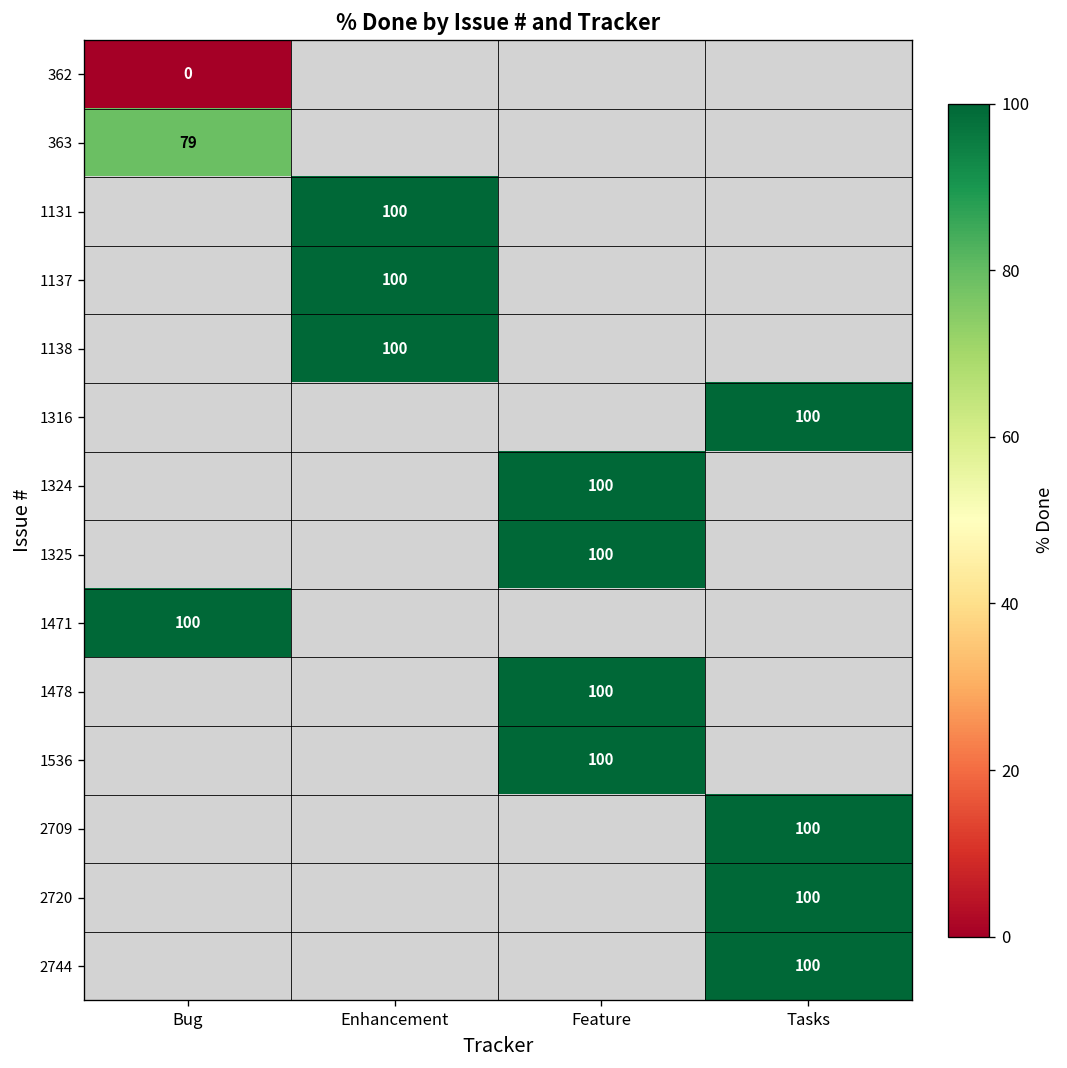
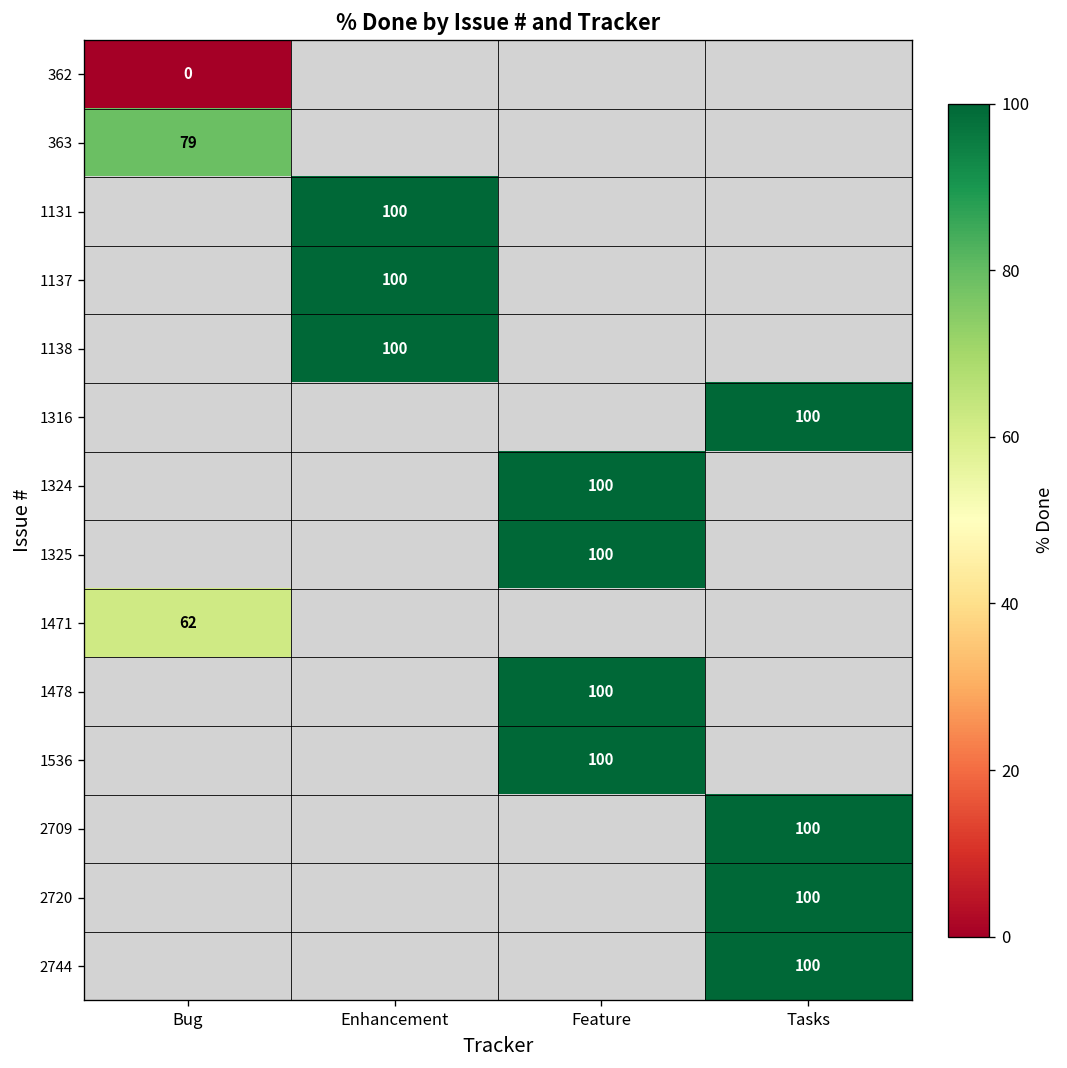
1471, Bug: 100 -> 62
